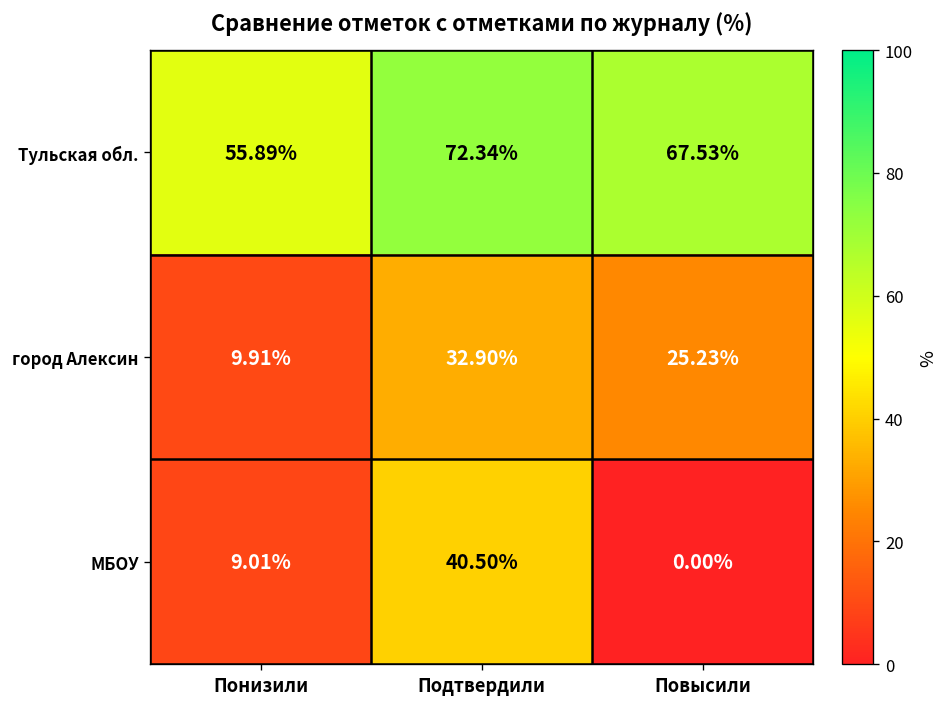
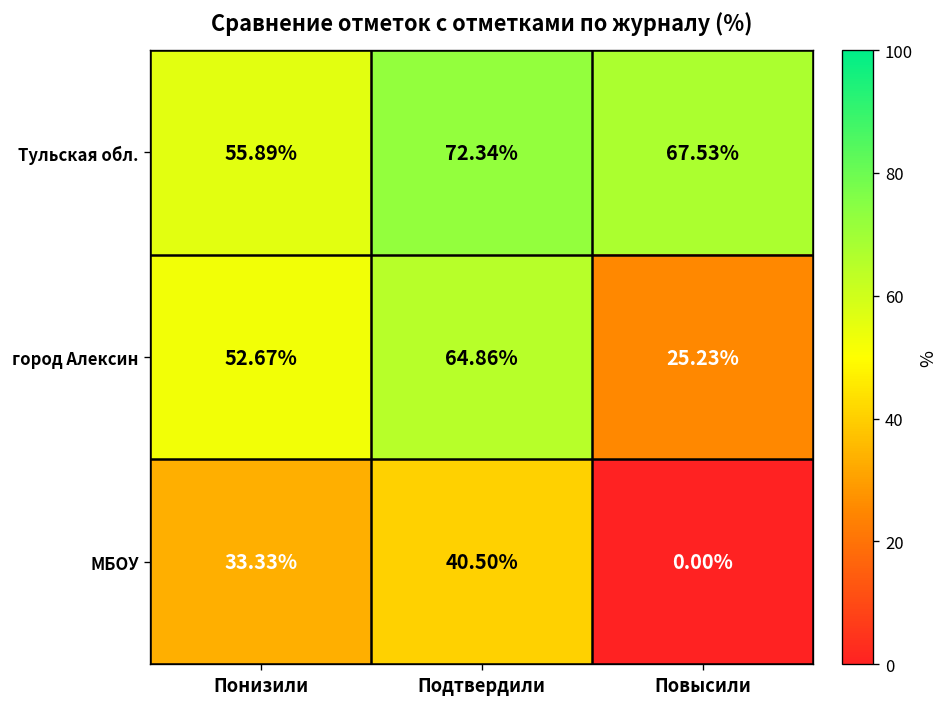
город Алексин, Понизили: 9.91% -> 52.67%
город Алексин, Подтвердили: 32.90% -> 64.86%
МБОУ, Понизили: 9.01% -> 33.33%
